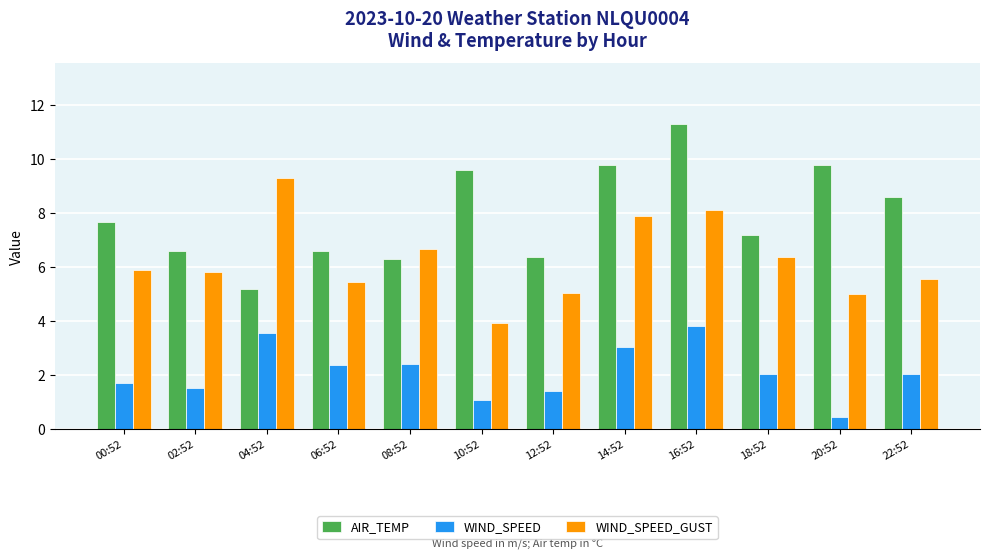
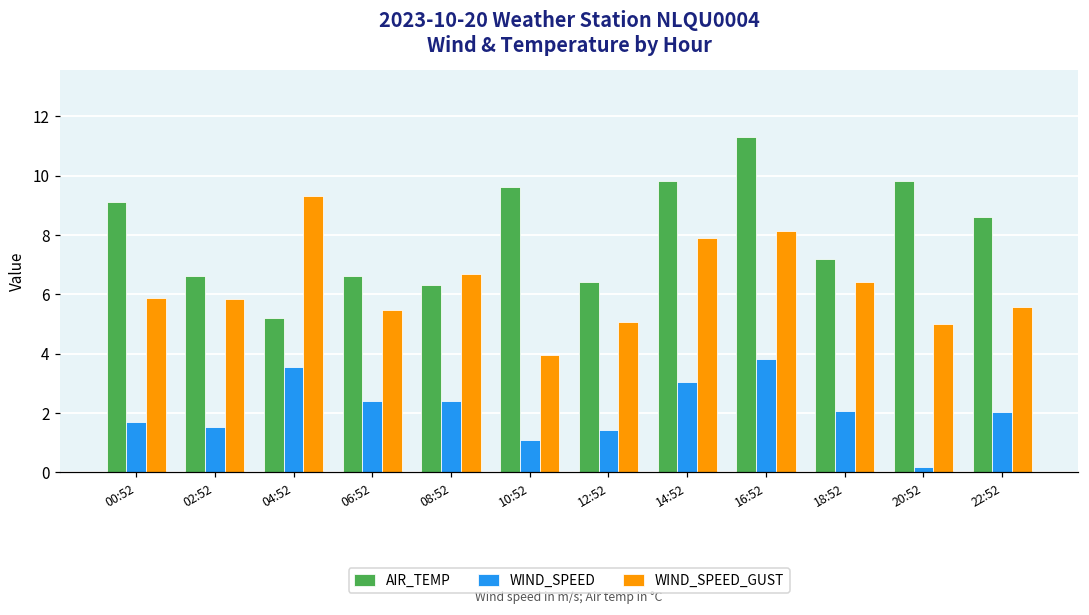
AIR_TEMP, 00:52: 7.7 -> 9.1
WIND_SPEED, 20:52: 0.5 -> 0.2
